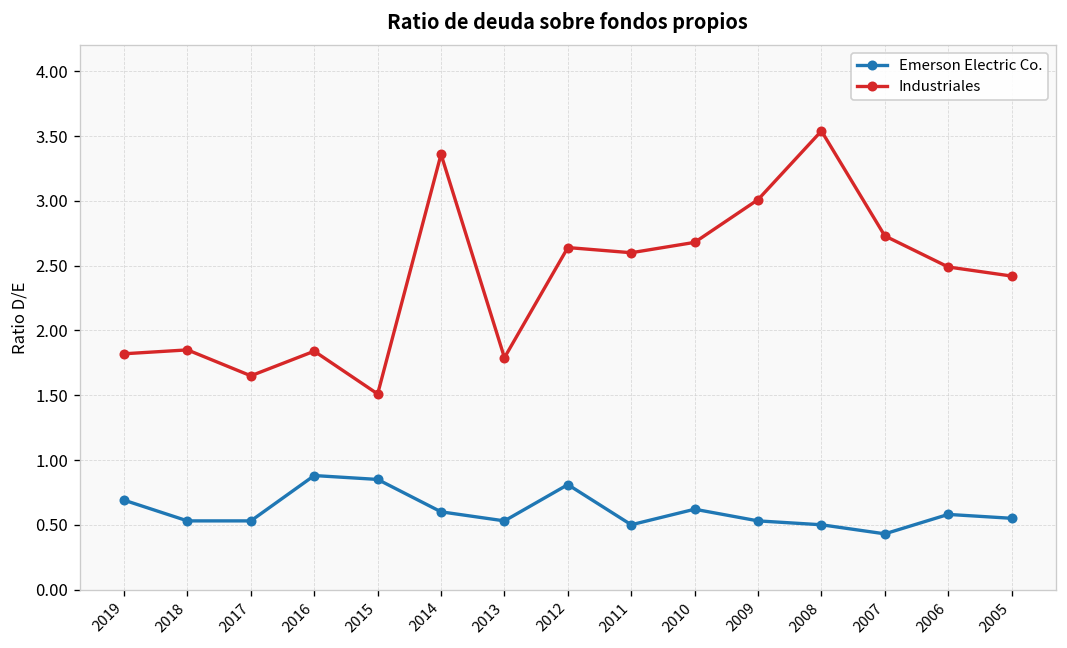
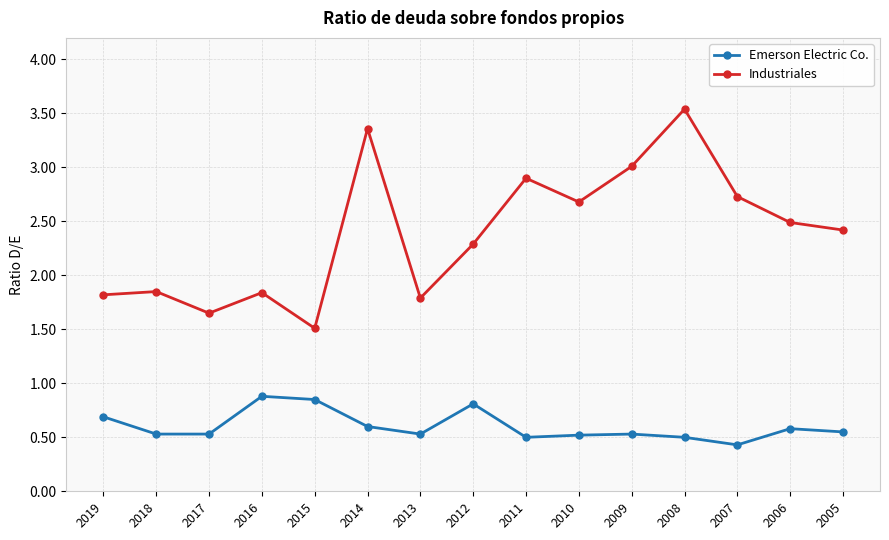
Industriales, 2012: 2.64 -> 2.29
Industriales, 2011: 2.6 -> 2.9
Emerson Electric Co., 2010: 0.62 -> 0.52
